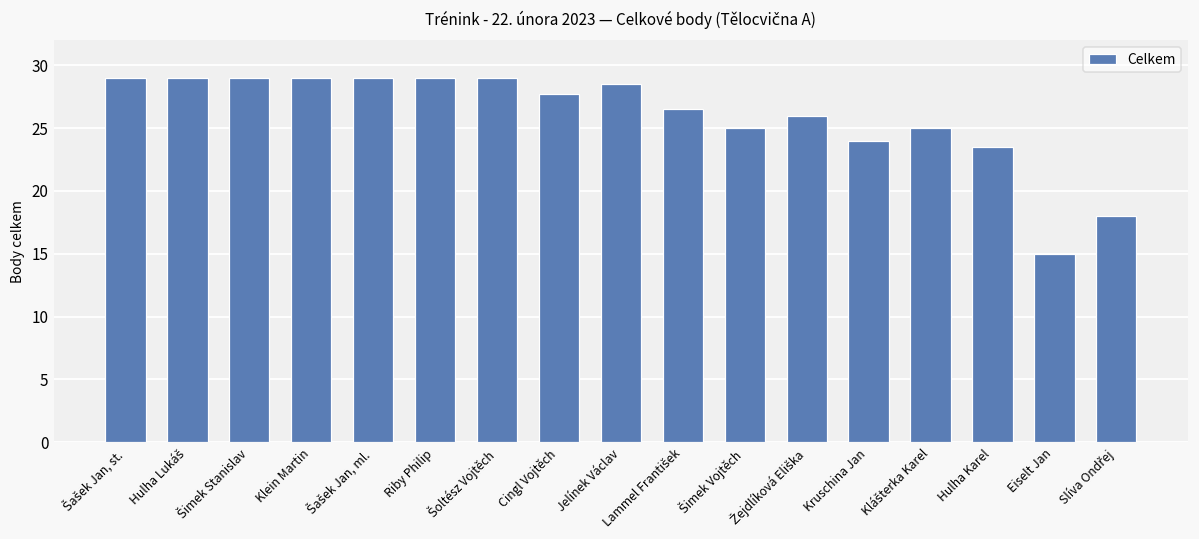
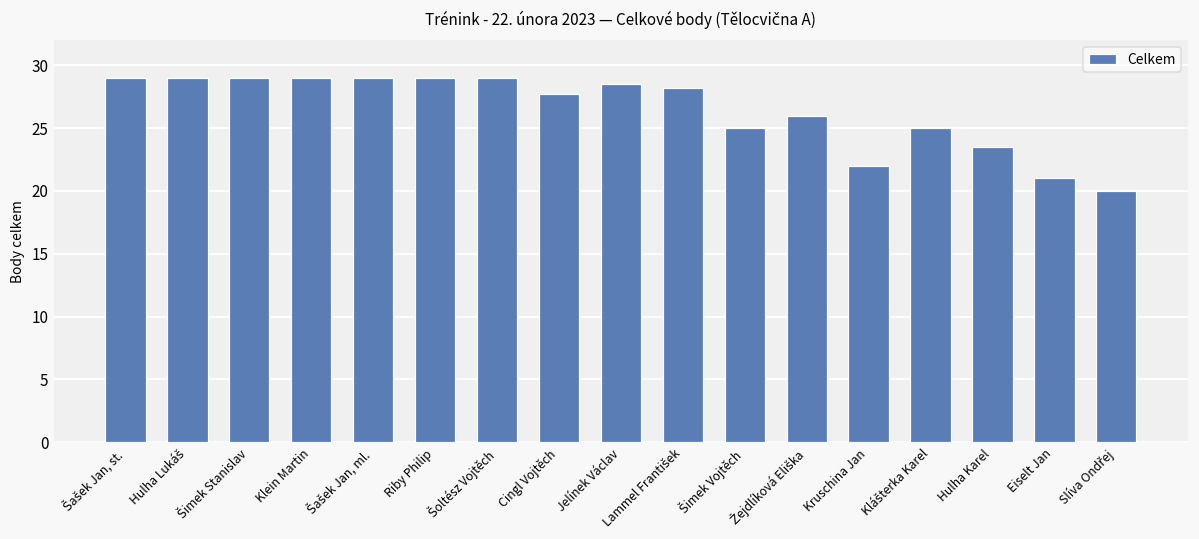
Lammel František: 26.5 -> 28.2
Kruschina Jan: 24 -> 22
Eiselt Jan: 15 -> 21
Slíva Ondřej: 18 -> 20
